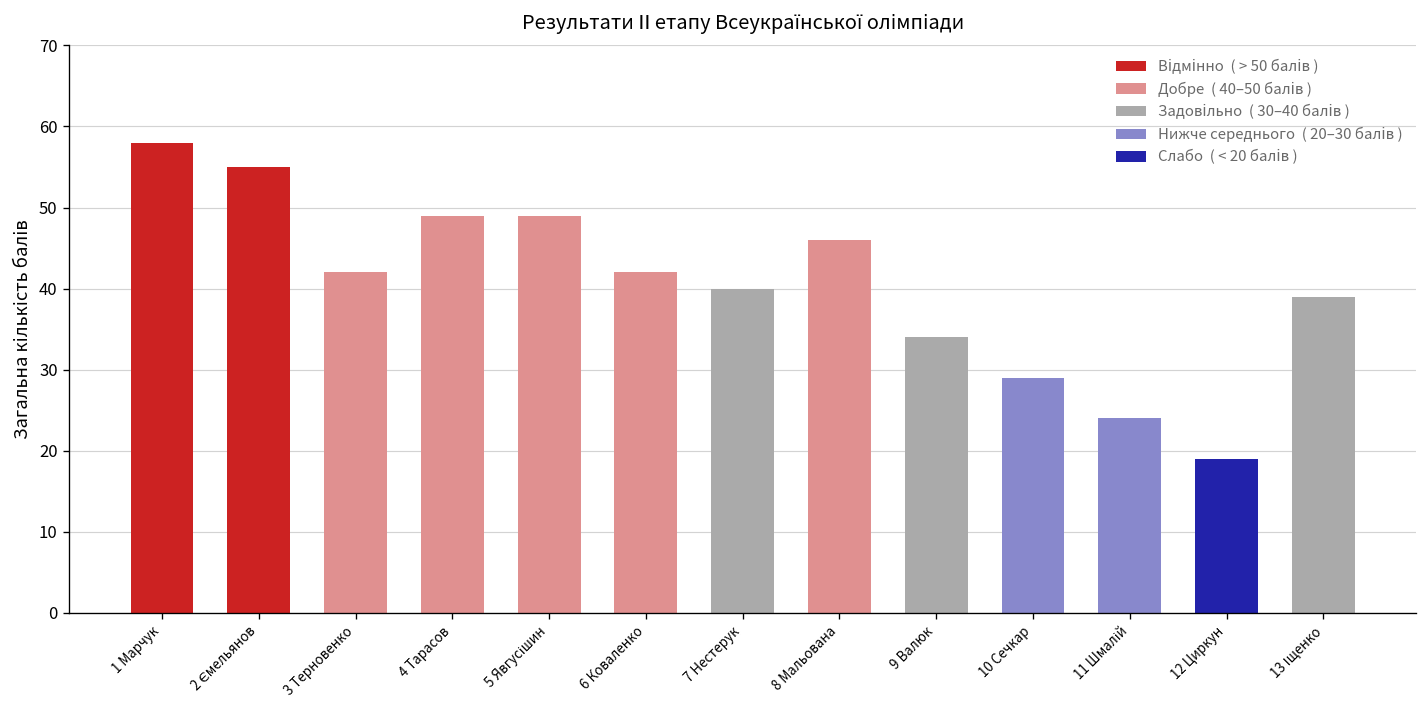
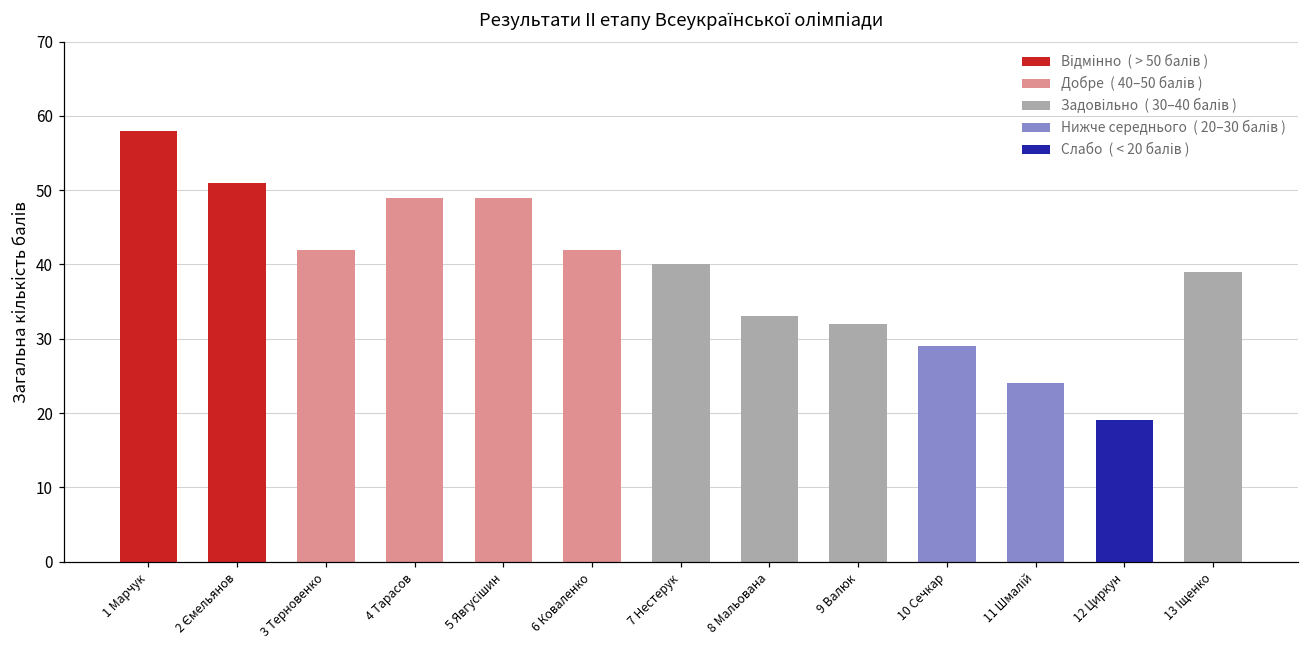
2 Ємельянов: 55 -> 51
8 Мальована: 46 -> 33
9 Валюк: 34 -> 32
